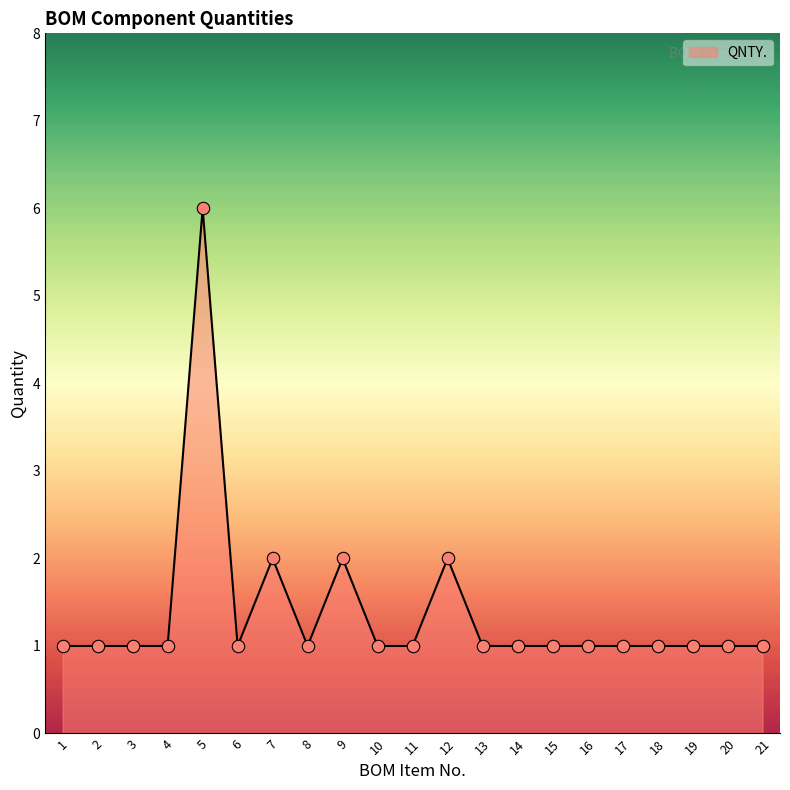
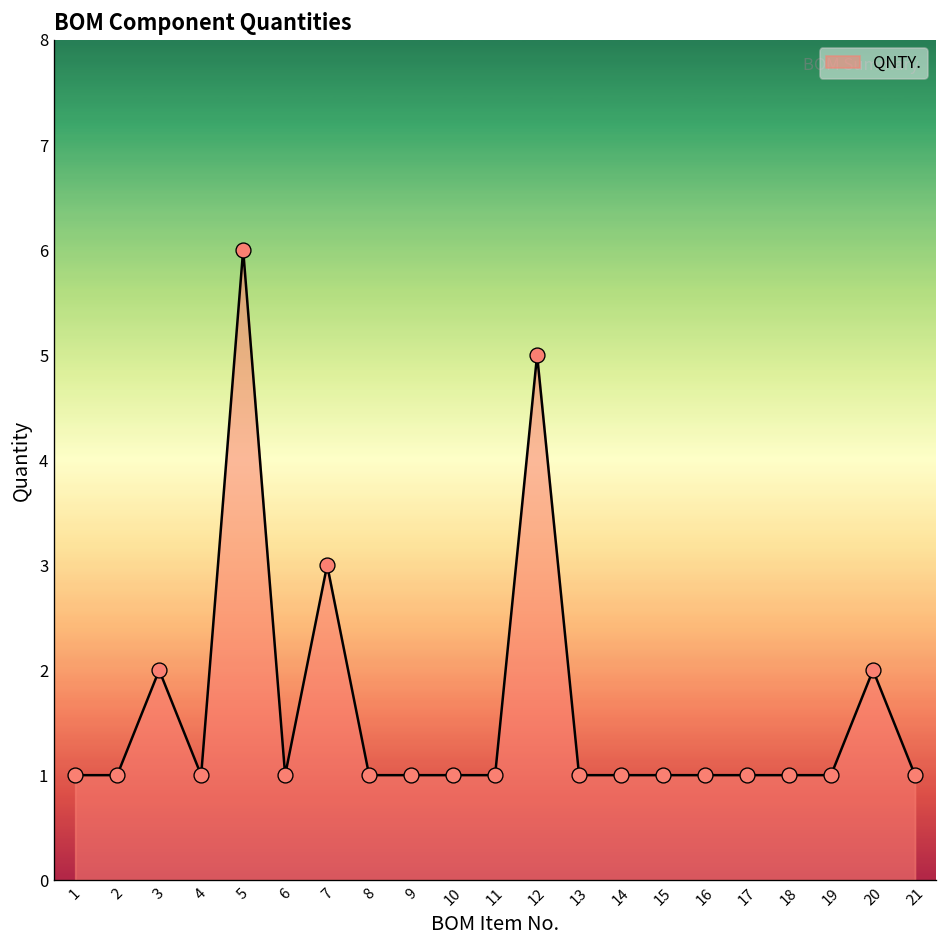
3: 1 -> 2
7: 2 -> 3
9: 2 -> 1
12: 2 -> 5
20: 1 -> 2
